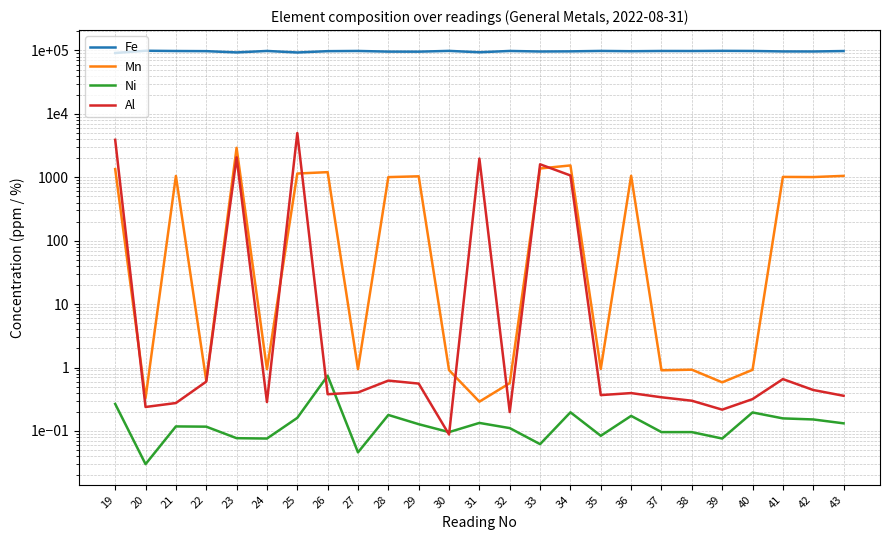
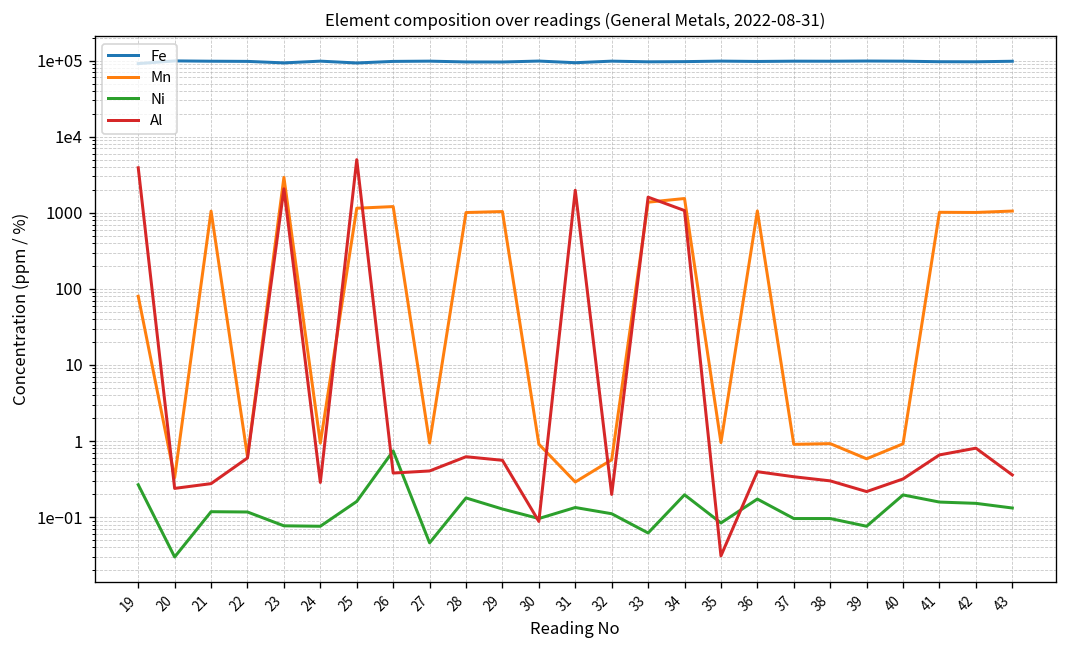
Mn, 19: 1300 -> 80
Al, 35: 0.4 -> 0.03
Al, 42: 0.4 -> 0.8
